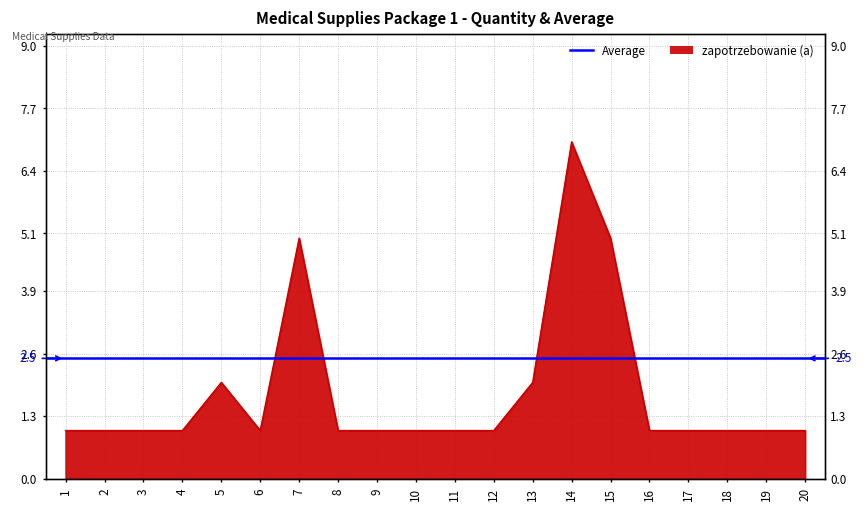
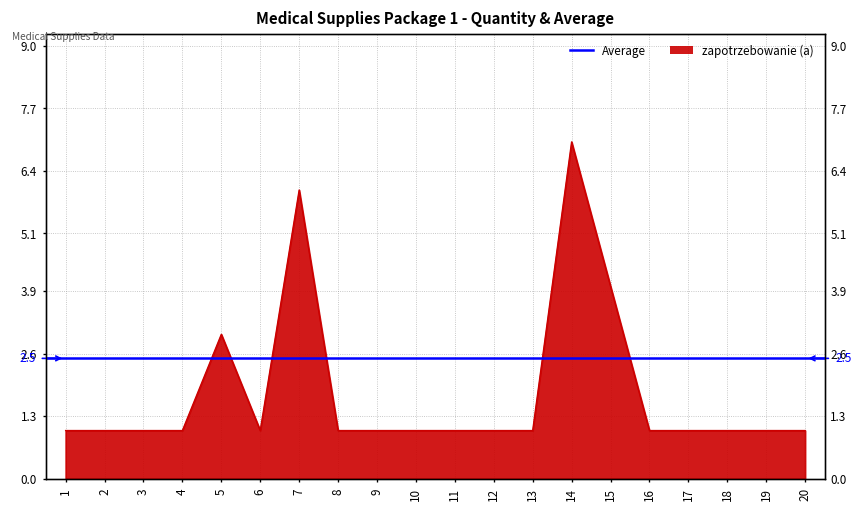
5: 2 -> 3
7: 5 -> 6
13: 2 -> 1
15: 5 -> 4
